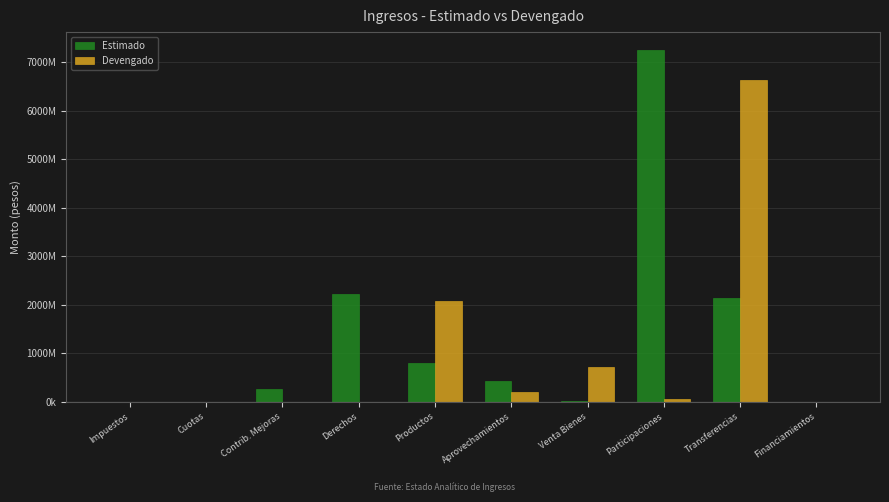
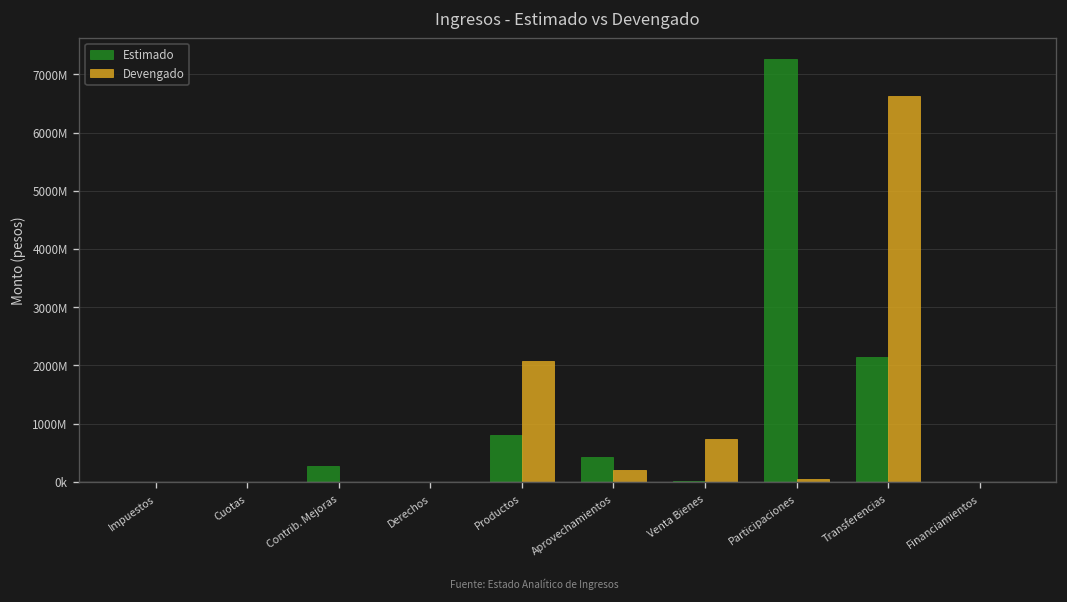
Estimado, Derechos: 2200000000 -> 0
